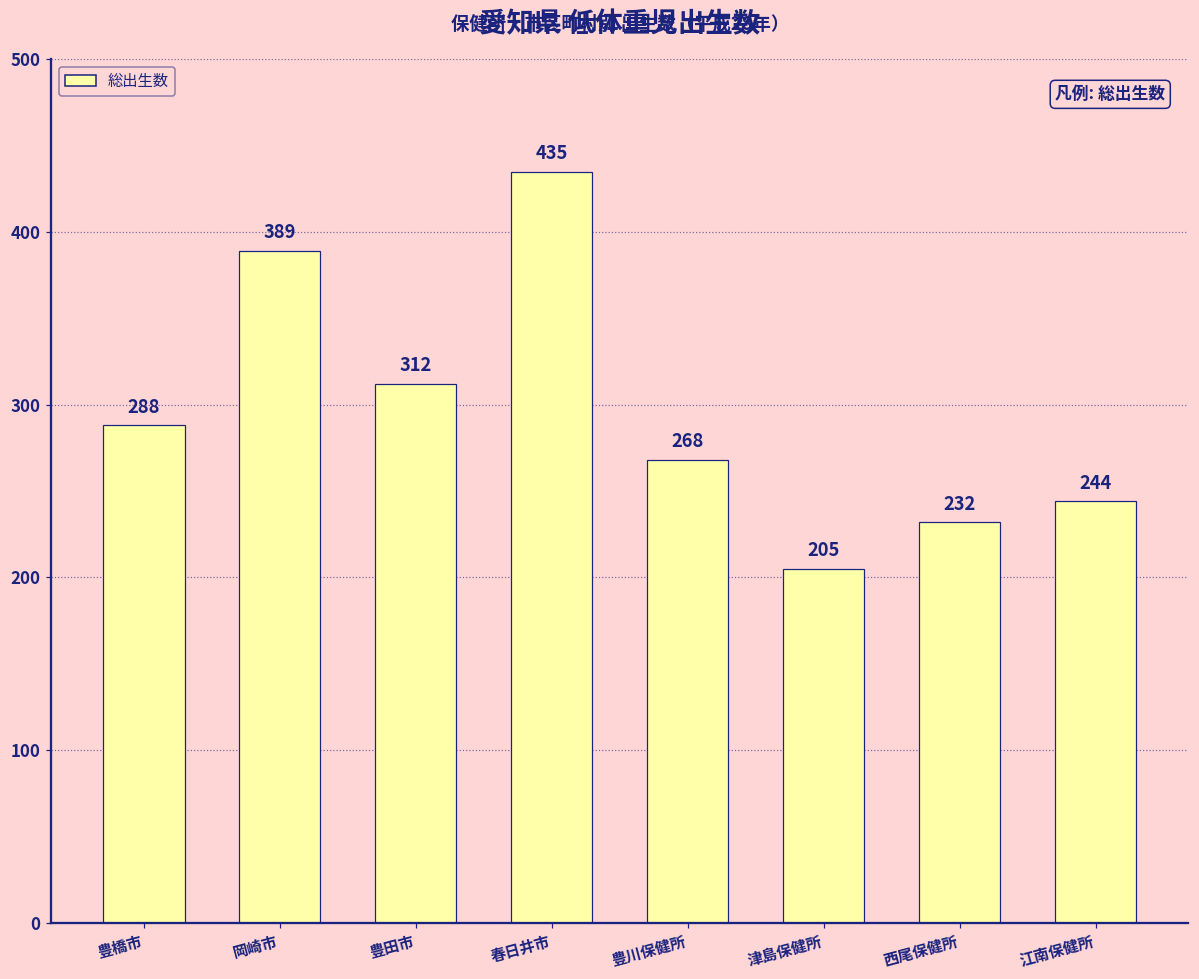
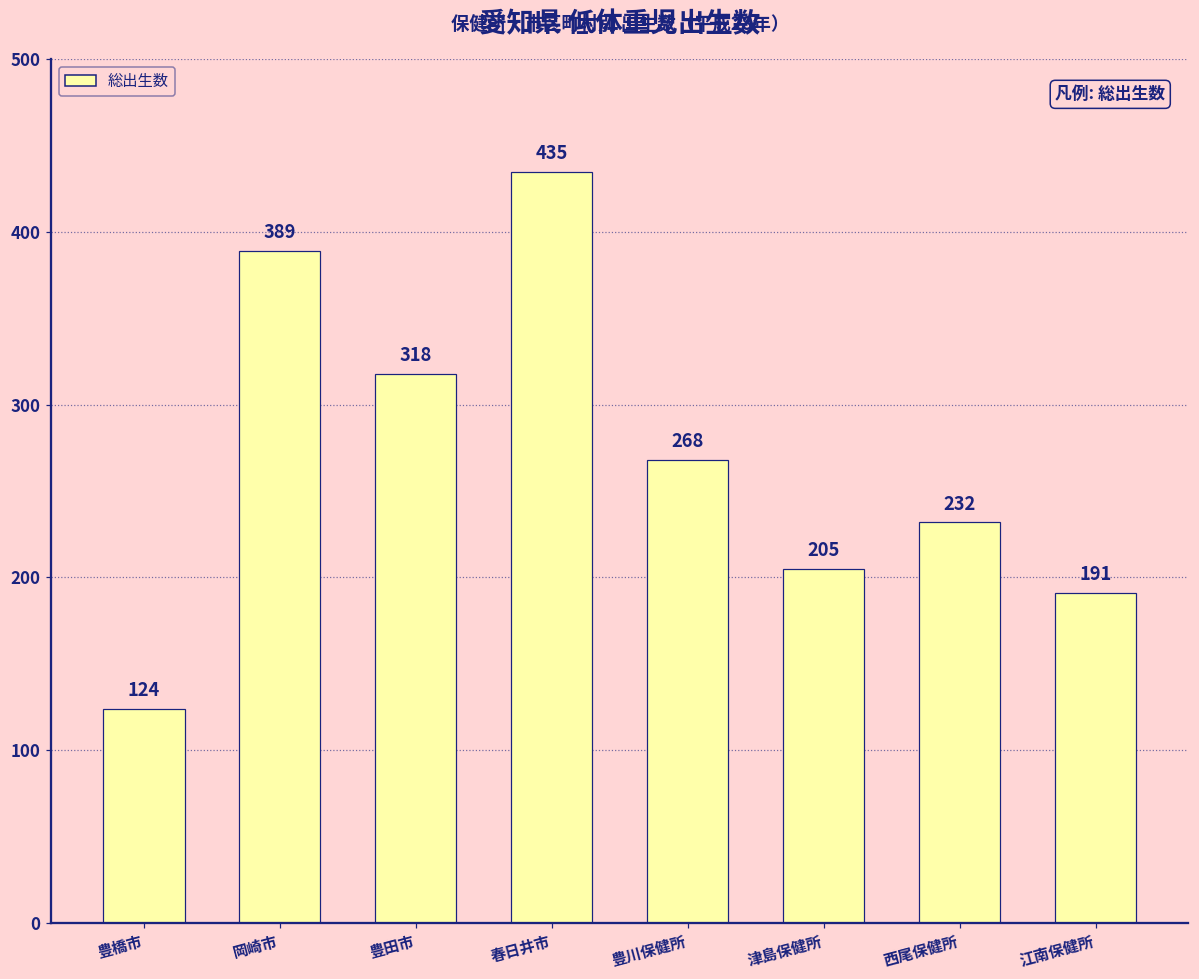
豊橋市: 288 -> 124
豊田市: 312 -> 318
江南保健所: 244 -> 191
